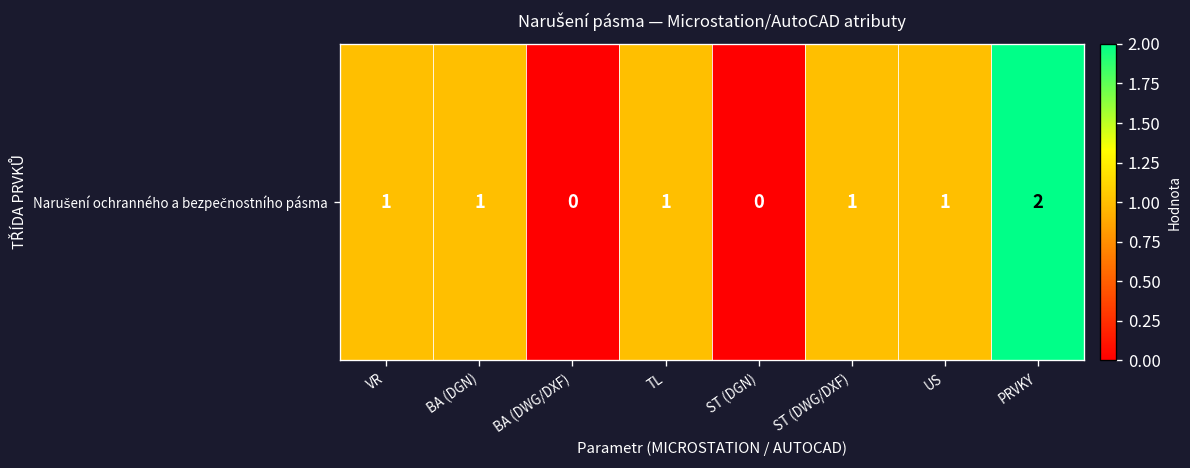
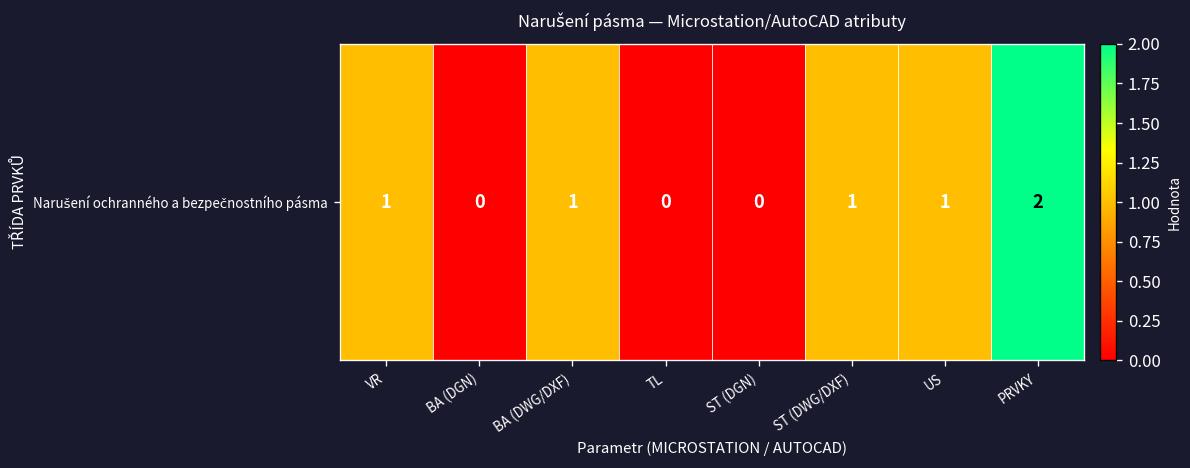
Narušení ochranného a bezpečnostního pásma, BA (DGN): 1 -> 0
Narušení ochranného a bezpečnostního pásma, BA (DWG/DXF): 0 -> 1
Narušení ochranného a bezpečnostního pásma, TL: 1 -> 0
